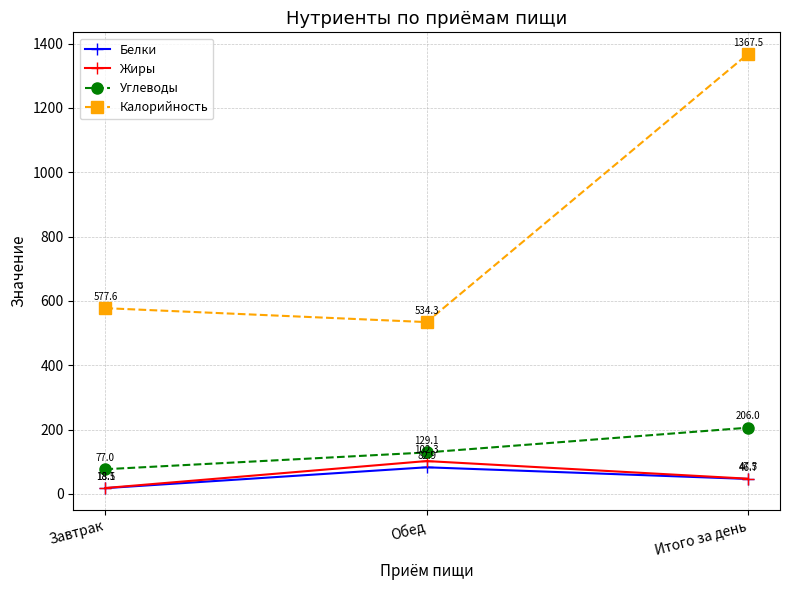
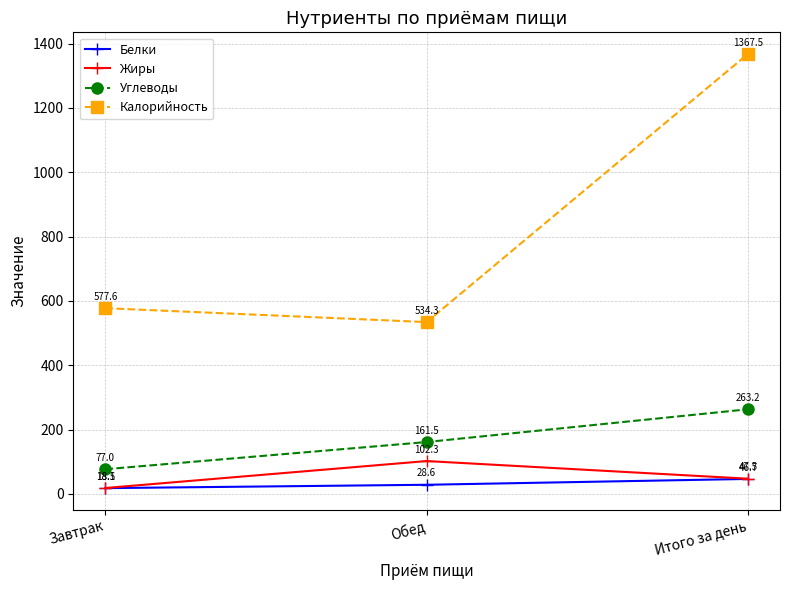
Белки, Обед: 82.9 -> 28.6
Углеводы, Обед: 129.1 -> 161.5
Углеводы, Итого за день: 206.0 -> 263.2
